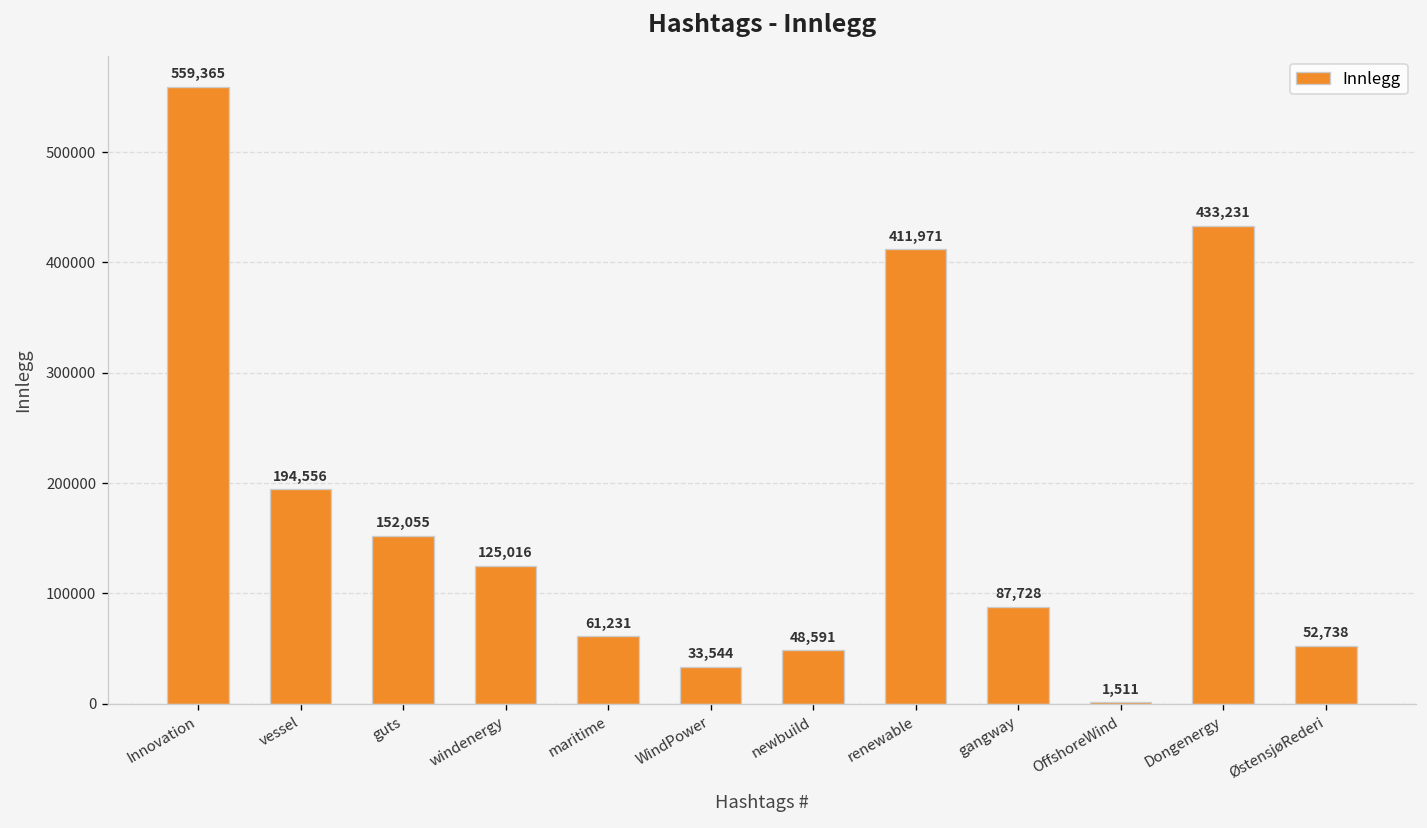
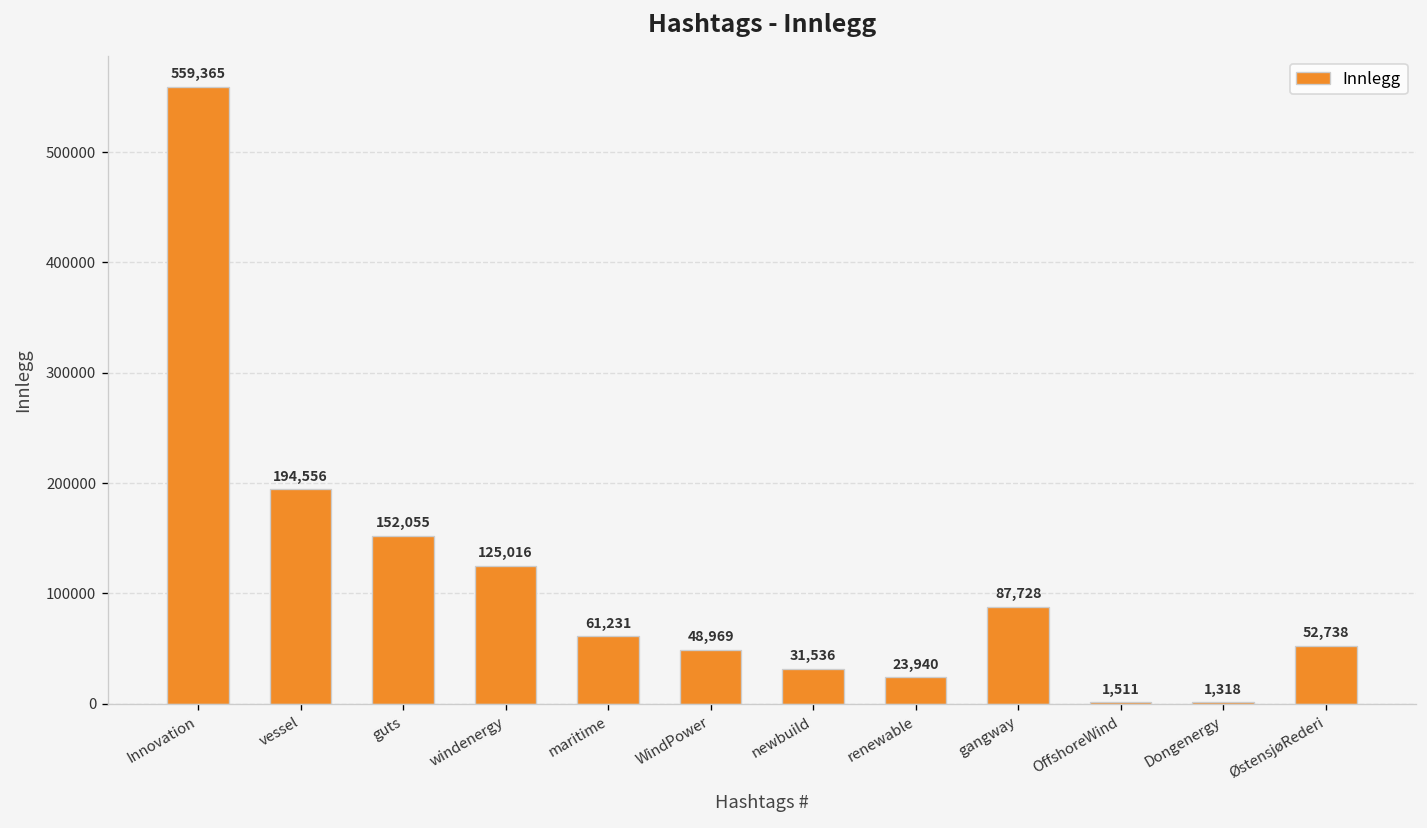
WindPower: 33,544 -> 48,969
newbuild: 48,591 -> 31,536
renewable: 411,971 -> 23,940
Dongenergy: 433,231 -> 1,318
